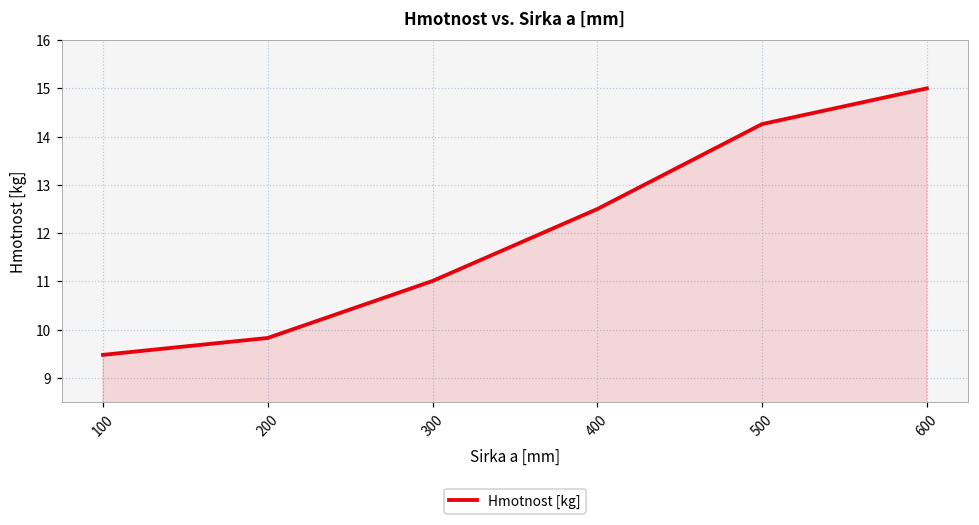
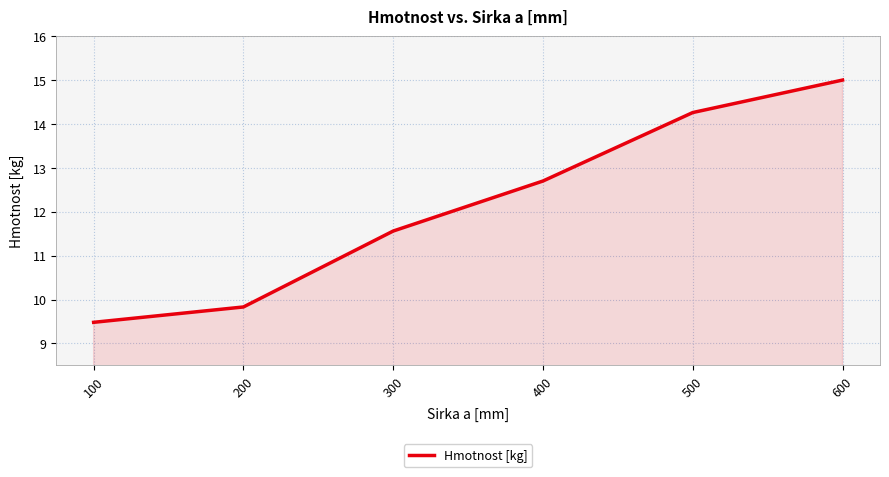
300: 11.0 -> 11.6
400: 12.5 -> 12.7
